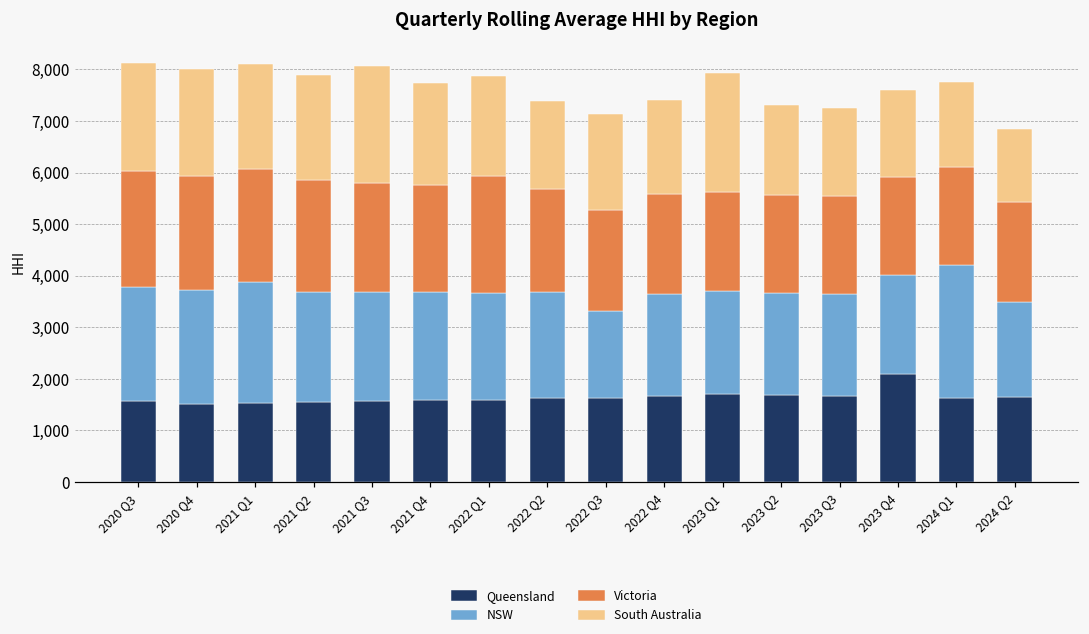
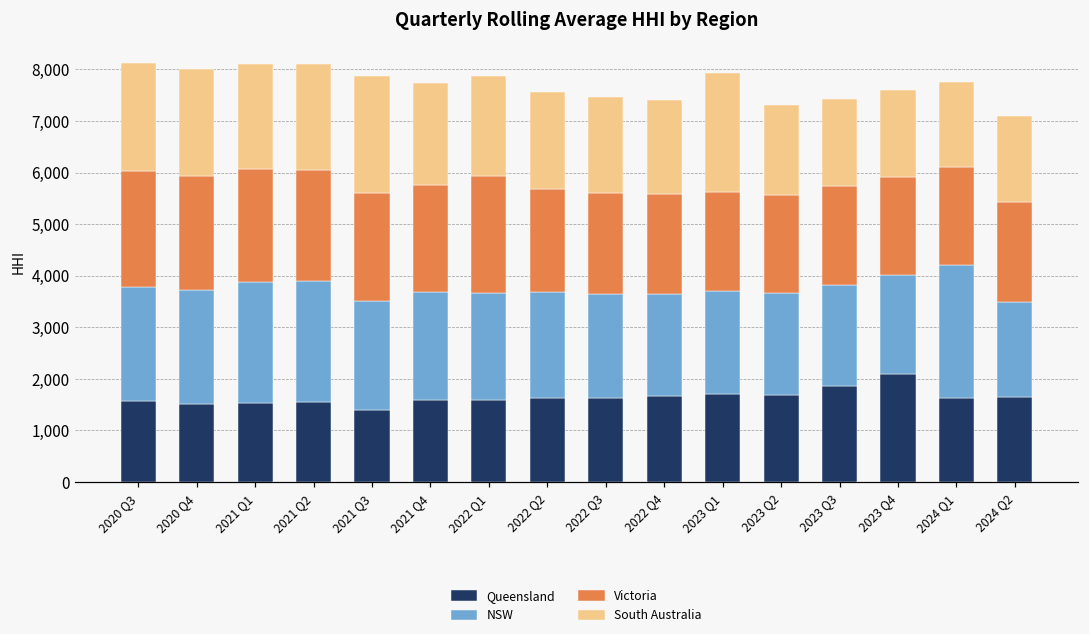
NSW, 2021 Q2: 2,100 -> 2,300
Queensland, 2021 Q3: 1,600 -> 1,400
South Australia, 2022 Q2: 1,700 -> 1,900
NSW, 2022 Q3: 1,700 -> 2,000
Queensland, 2023 Q3: 1,700 -> 1,900
South Australia, 2024 Q2: 1,400 -> 1,700
